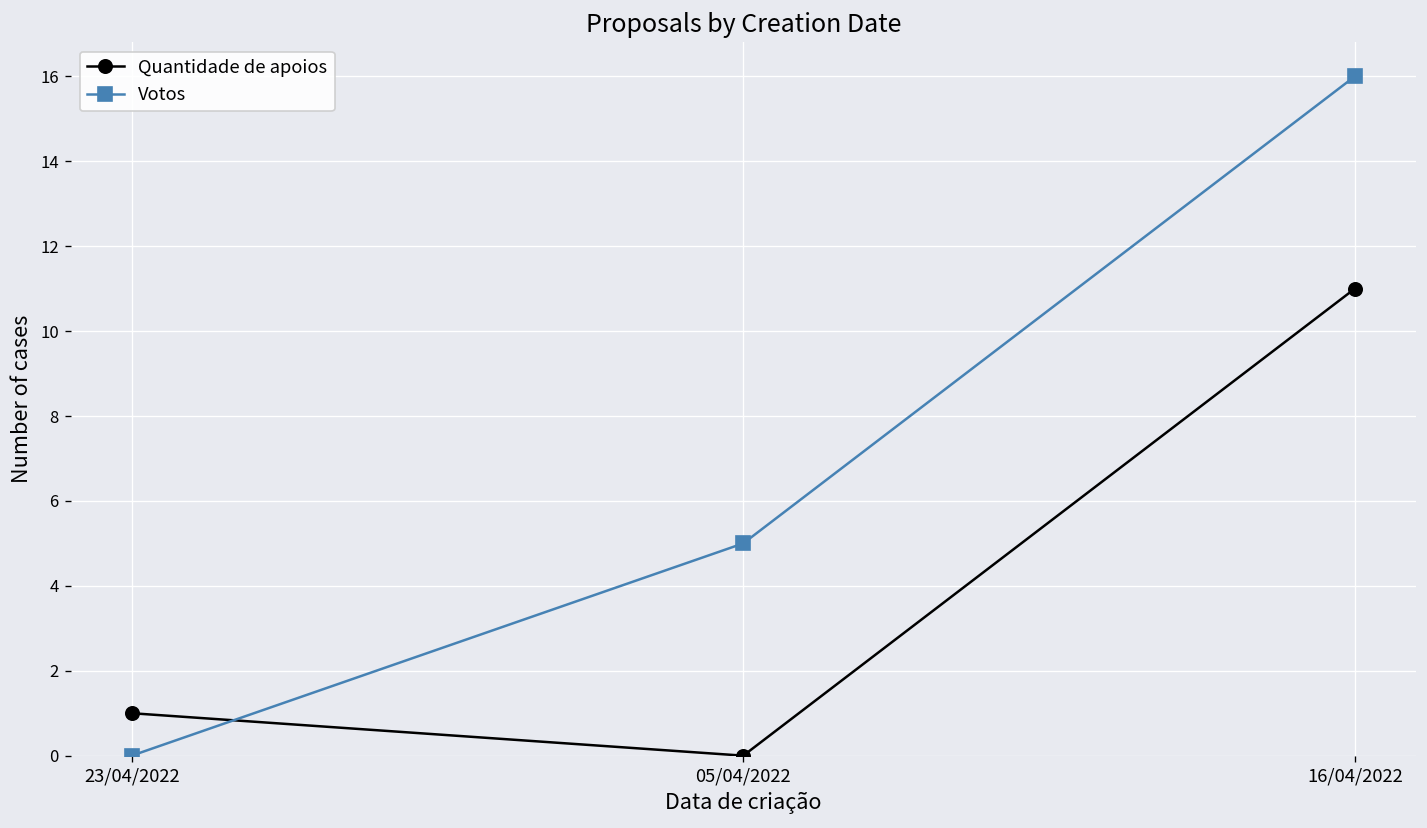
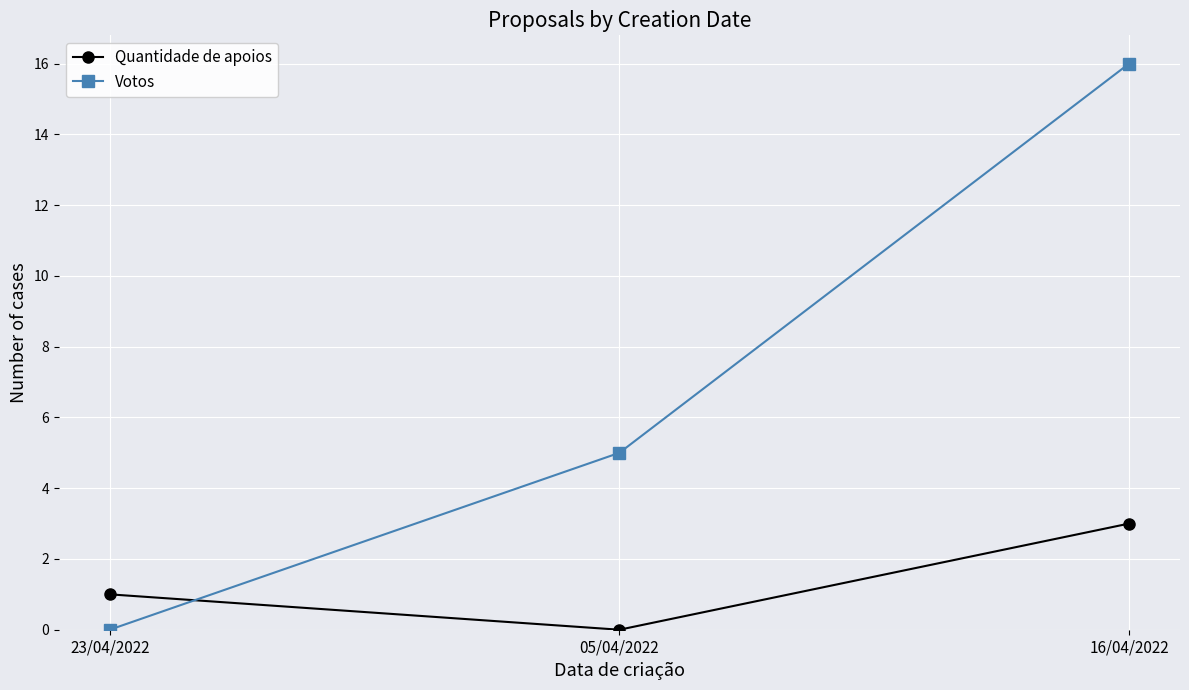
Quantidade de apoios, 16/04/2022: 11 -> 3
